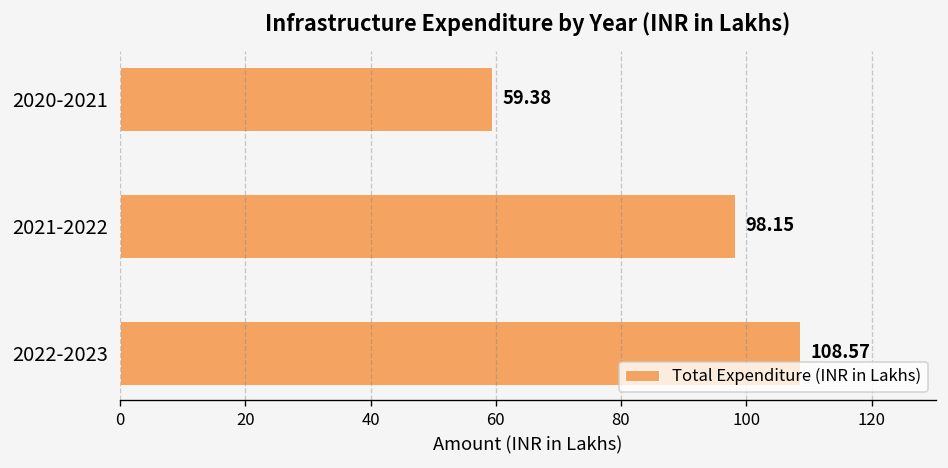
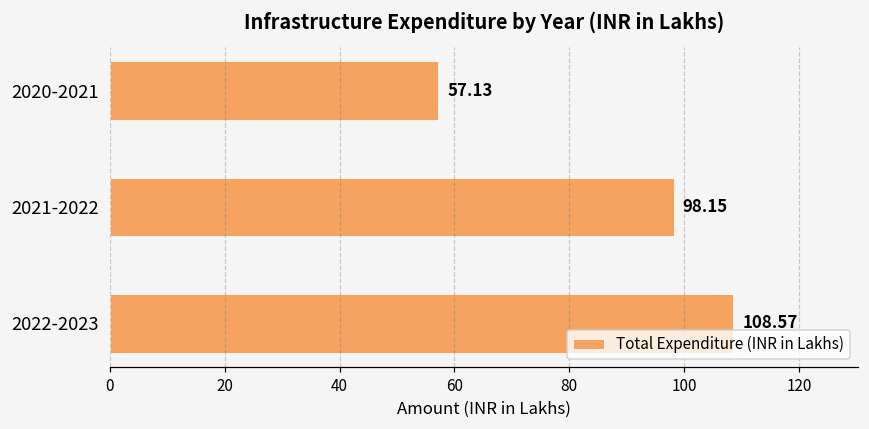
2020-2021: 59.38 -> 57.13
